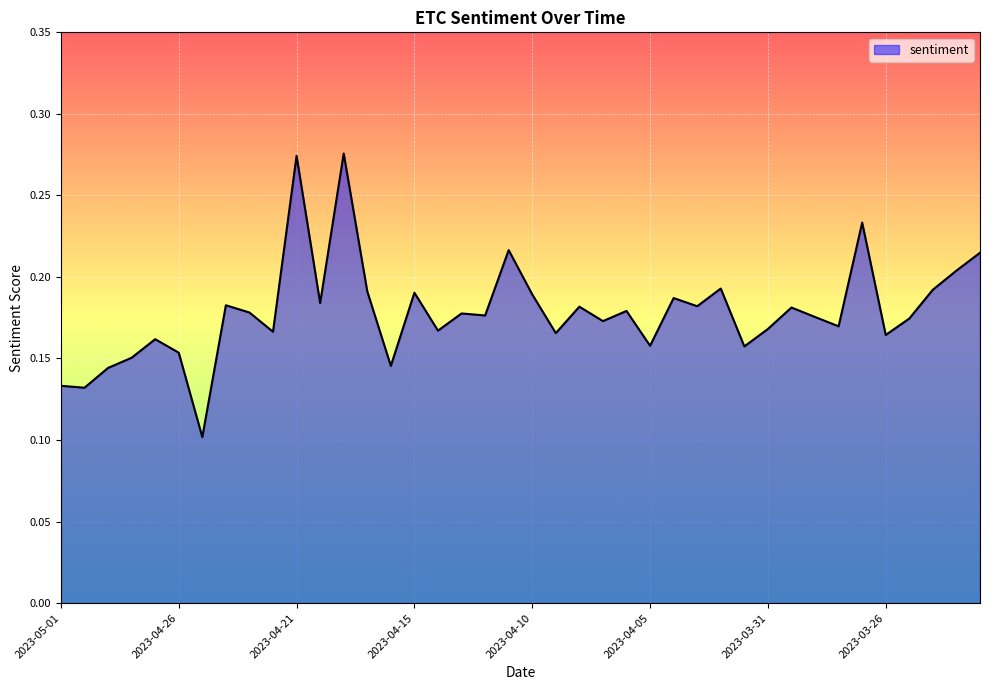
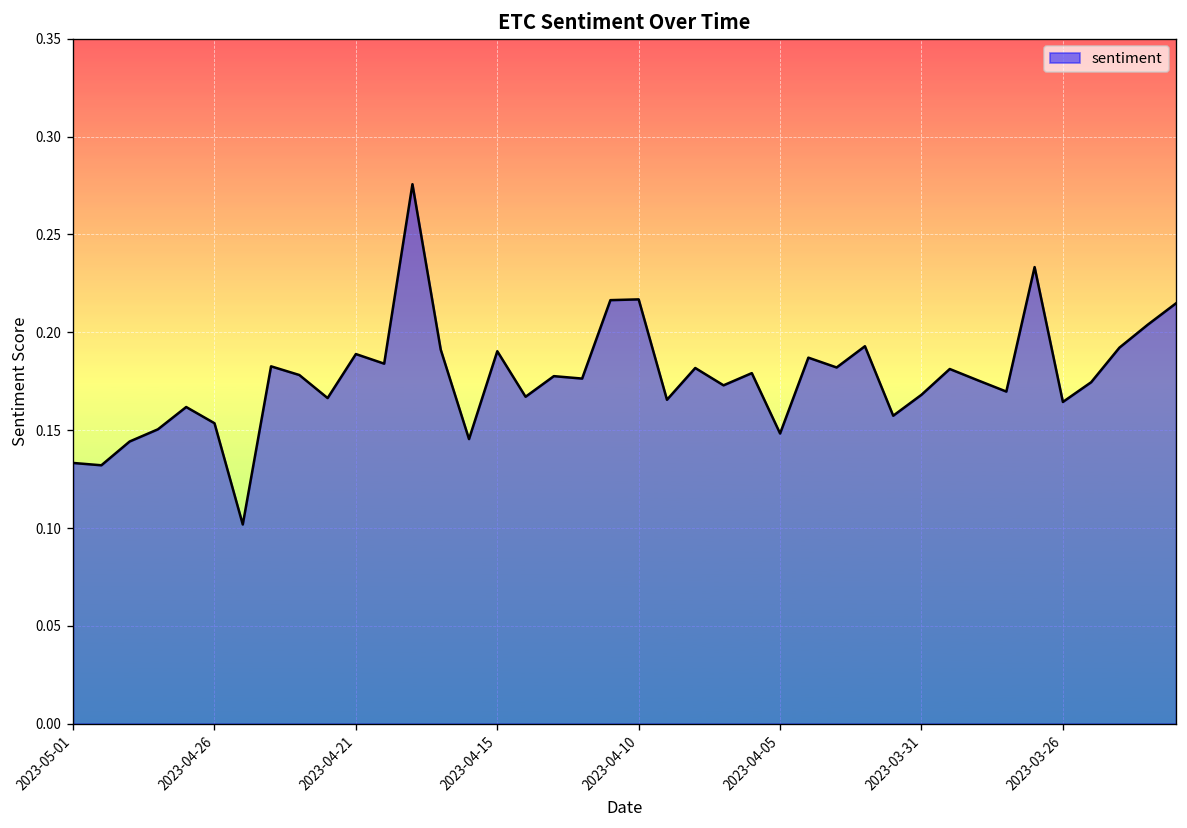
2023-04-21: 0.274 -> 0.189
2023-04-10: 0.189 -> 0.217
2023-04-05: 0.158 -> 0.148
